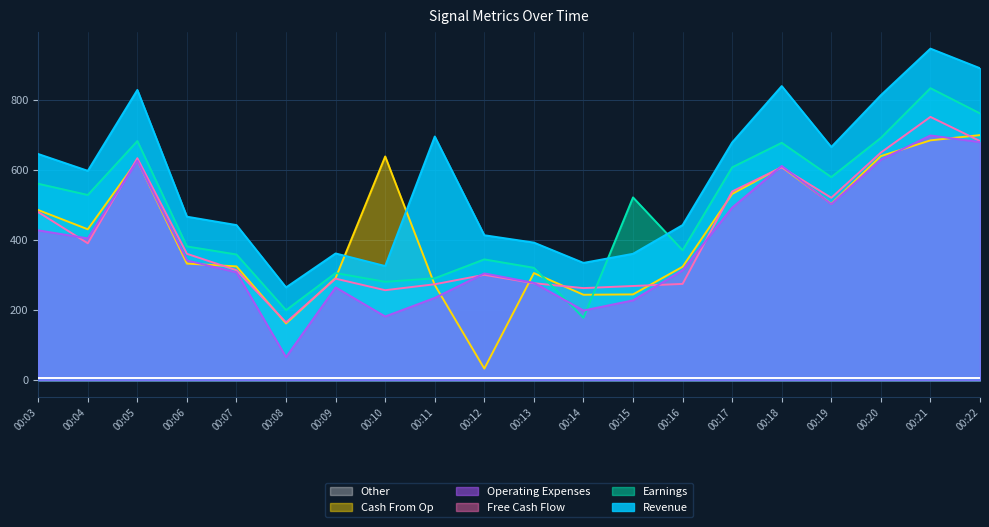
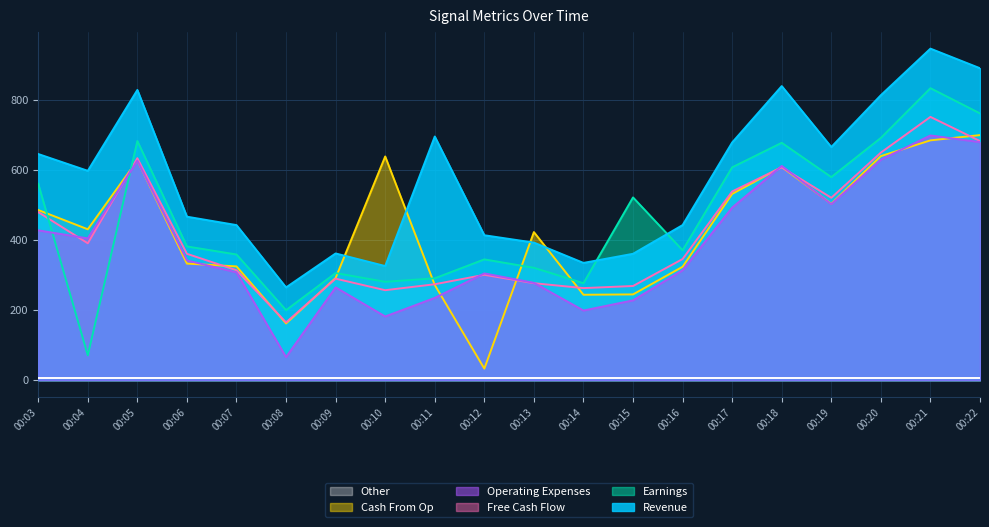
Earnings, 00:04: 530 -> 70
Cash From Op, 00:13: 310 -> 420
Earnings, 00:14: 180 -> 280
Free Cash Flow, 00:16: 280 -> 350
